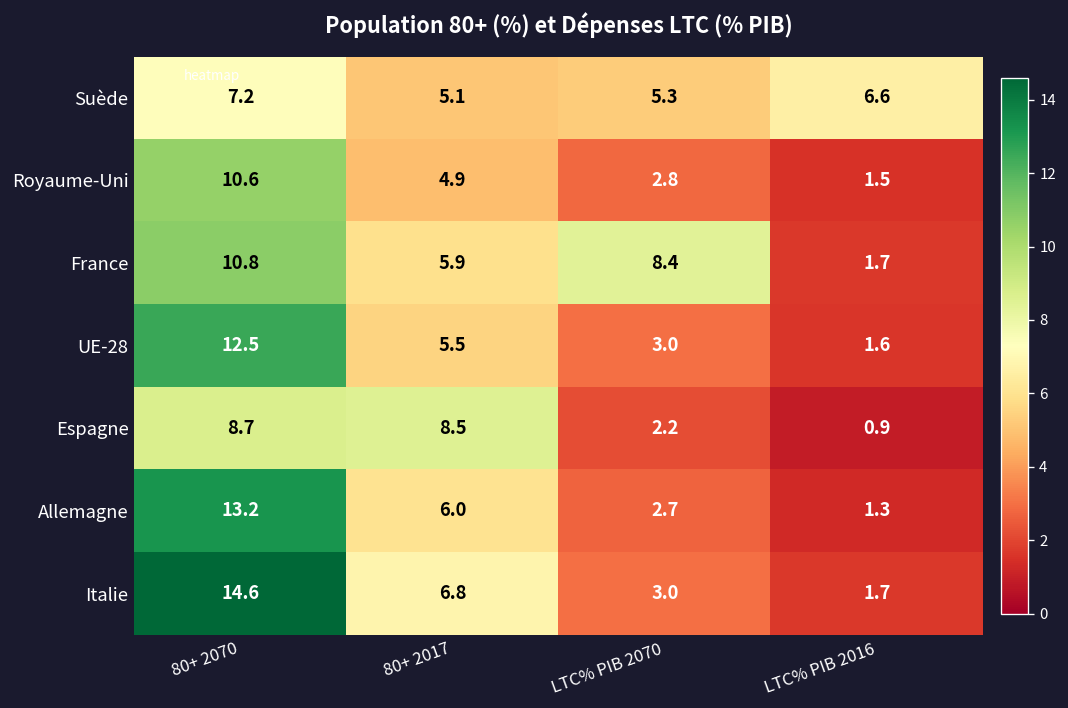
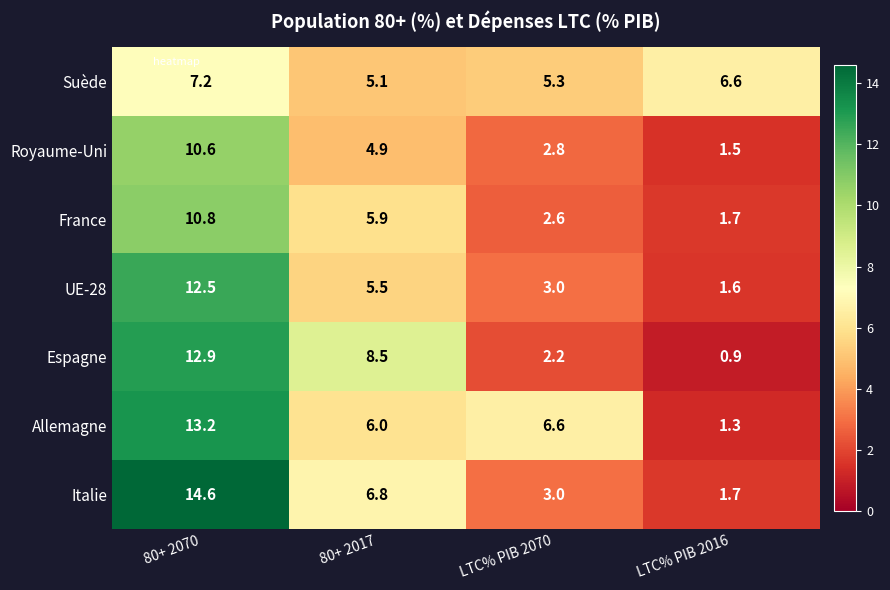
France, LTC% PIB 2070: 8.4 -> 2.6
Espagne, 80+ 2070: 8.7 -> 12.9
Allemagne, LTC% PIB 2070: 2.7 -> 6.6
